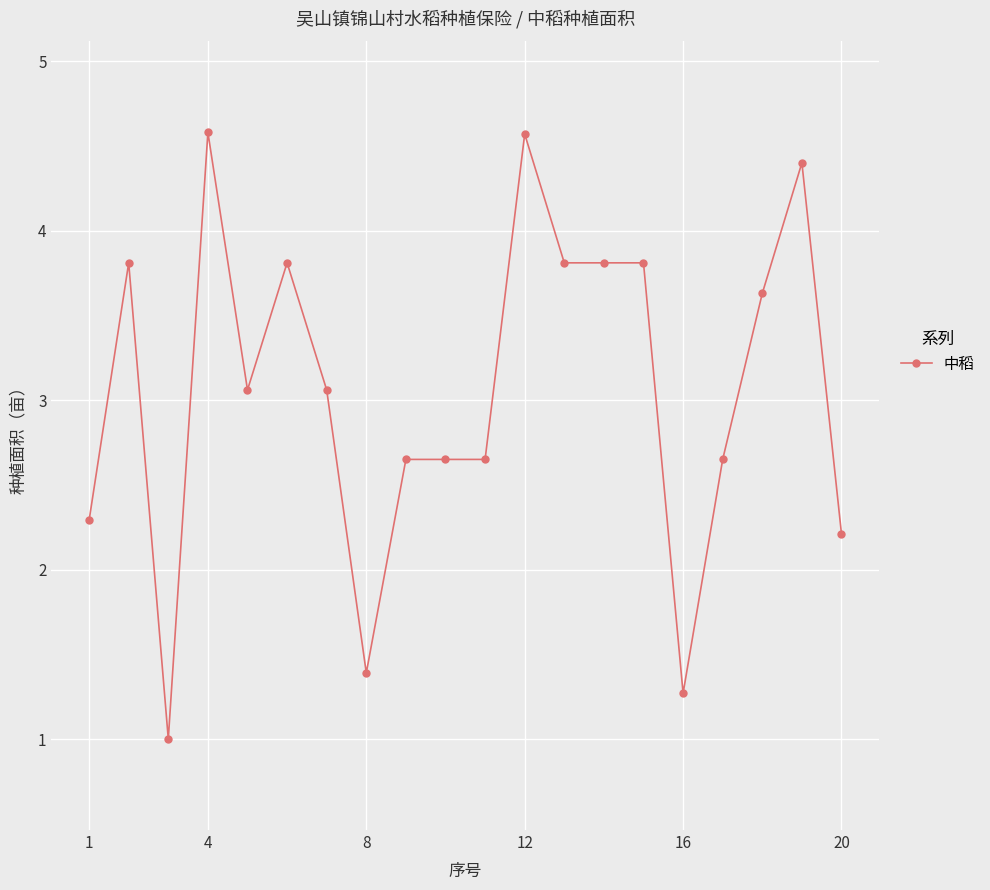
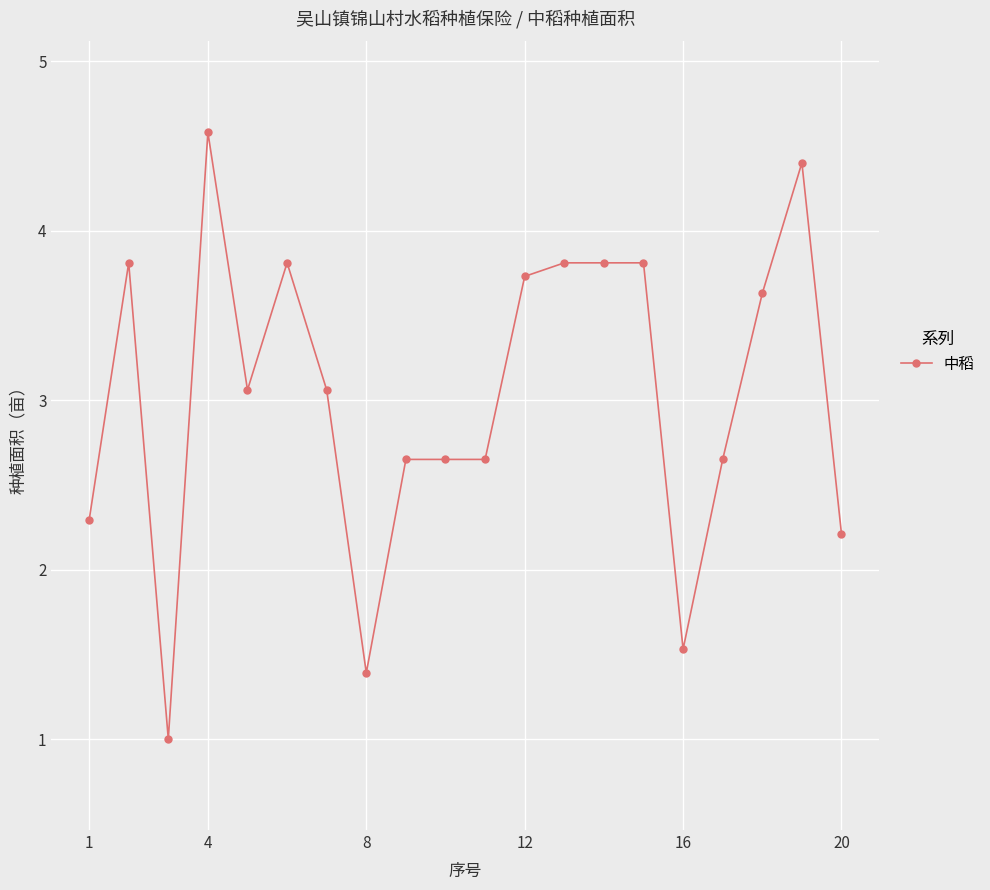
12: 4.57 -> 3.73
16: 1.27 -> 1.53
